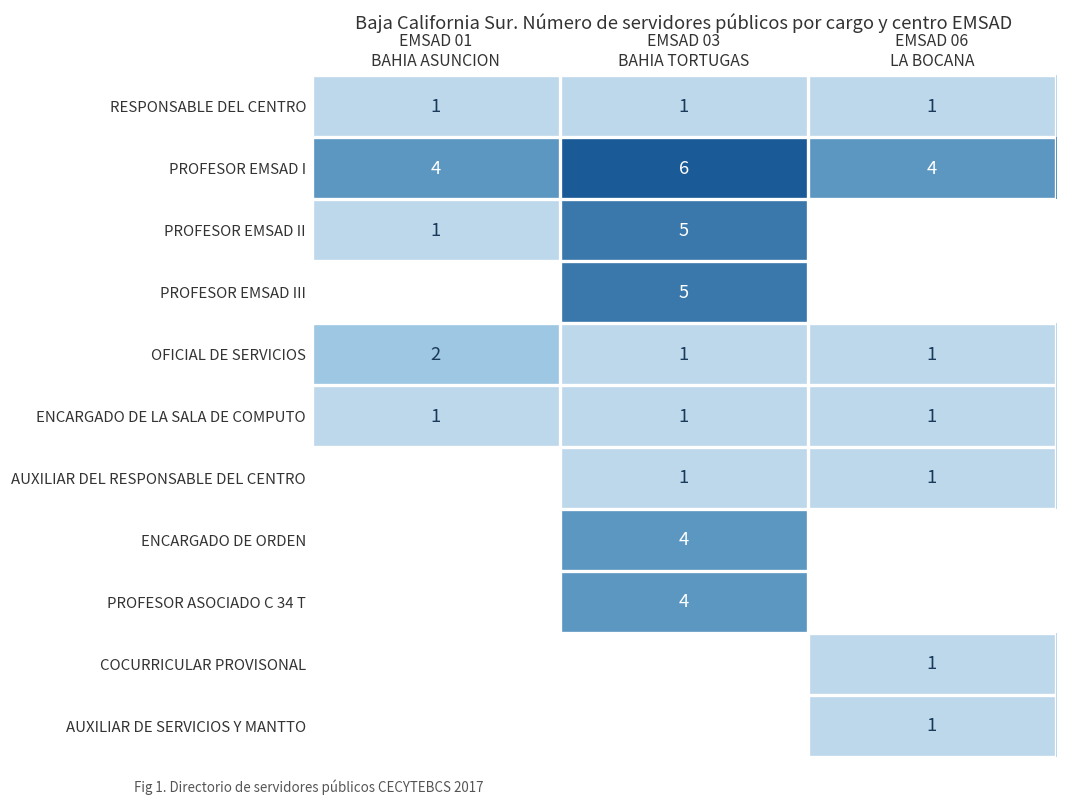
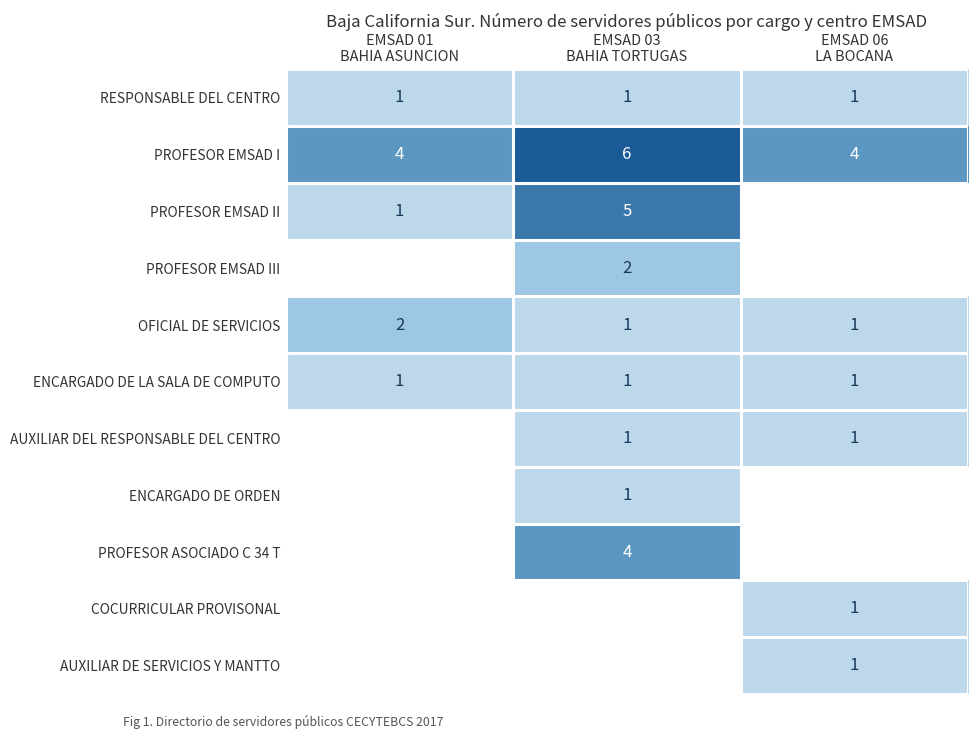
PROFESOR EMSAD III, EMSAD 03 BAHIA TORTUGAS: 5 -> 2
ENCARGADO DE ORDEN, EMSAD 03 BAHIA TORTUGAS: 4 -> 1
